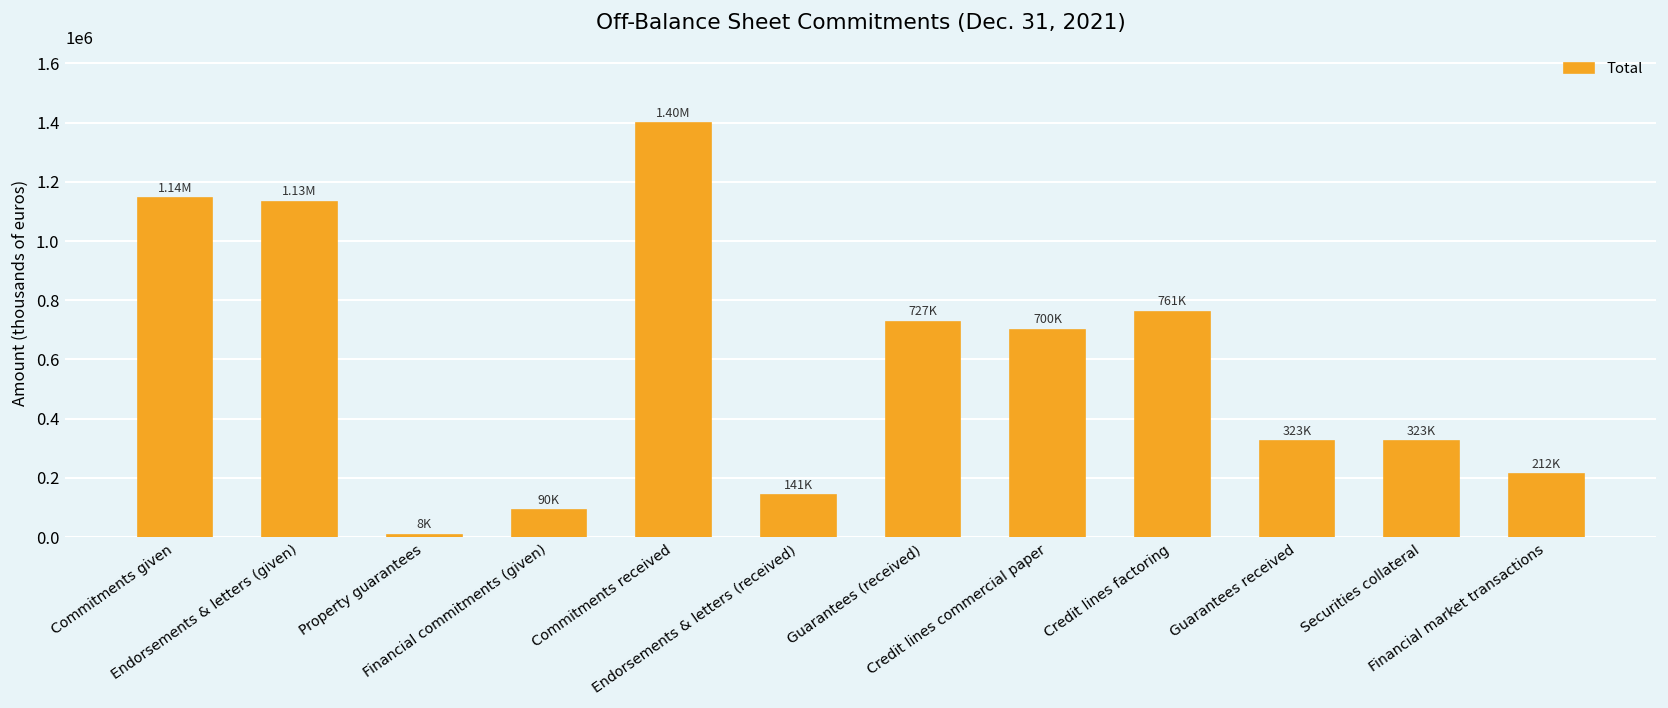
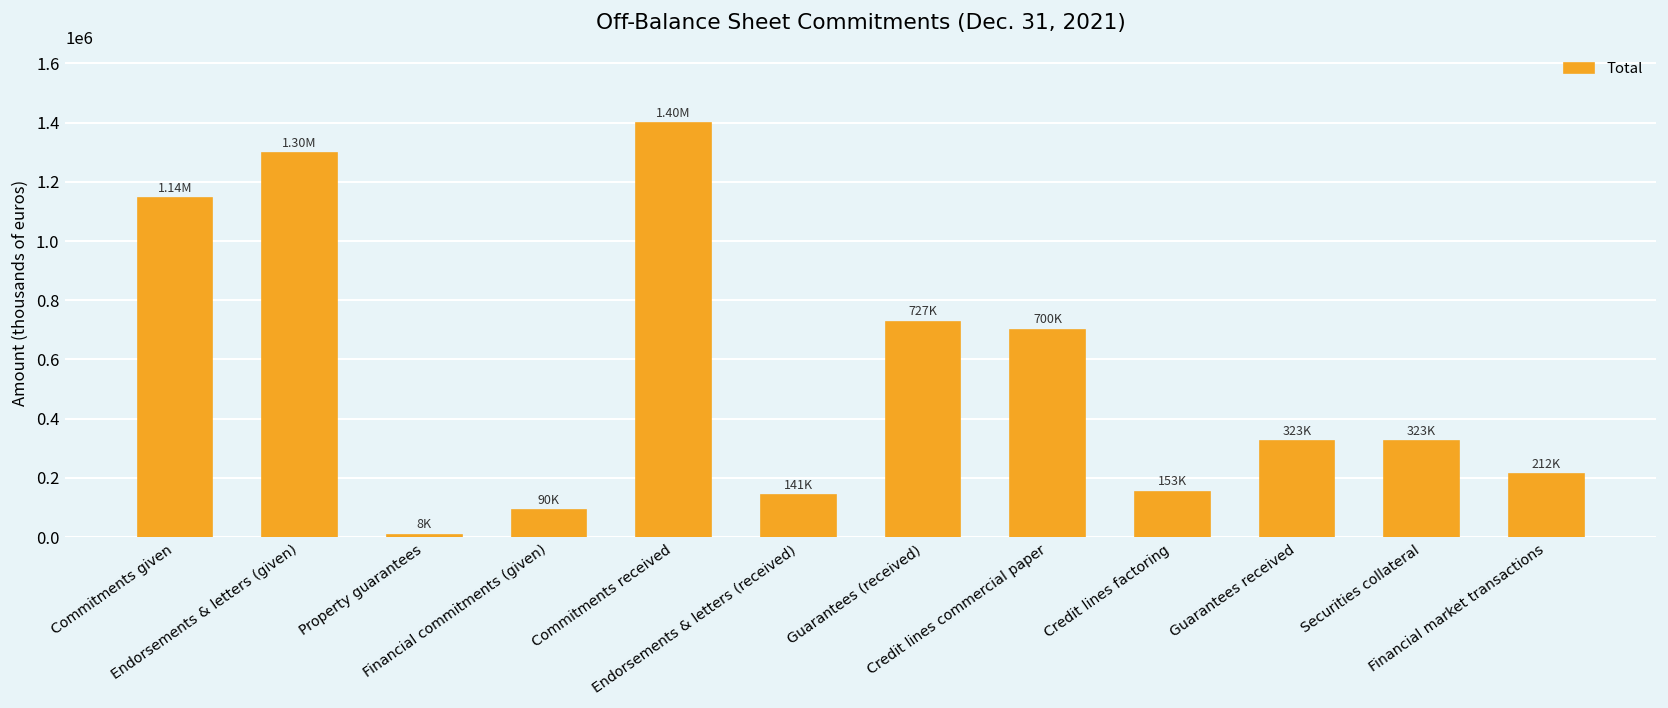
Endorsements & letters (given): 1.13M -> 1.30M
Credit lines factoring: 761K -> 153K
